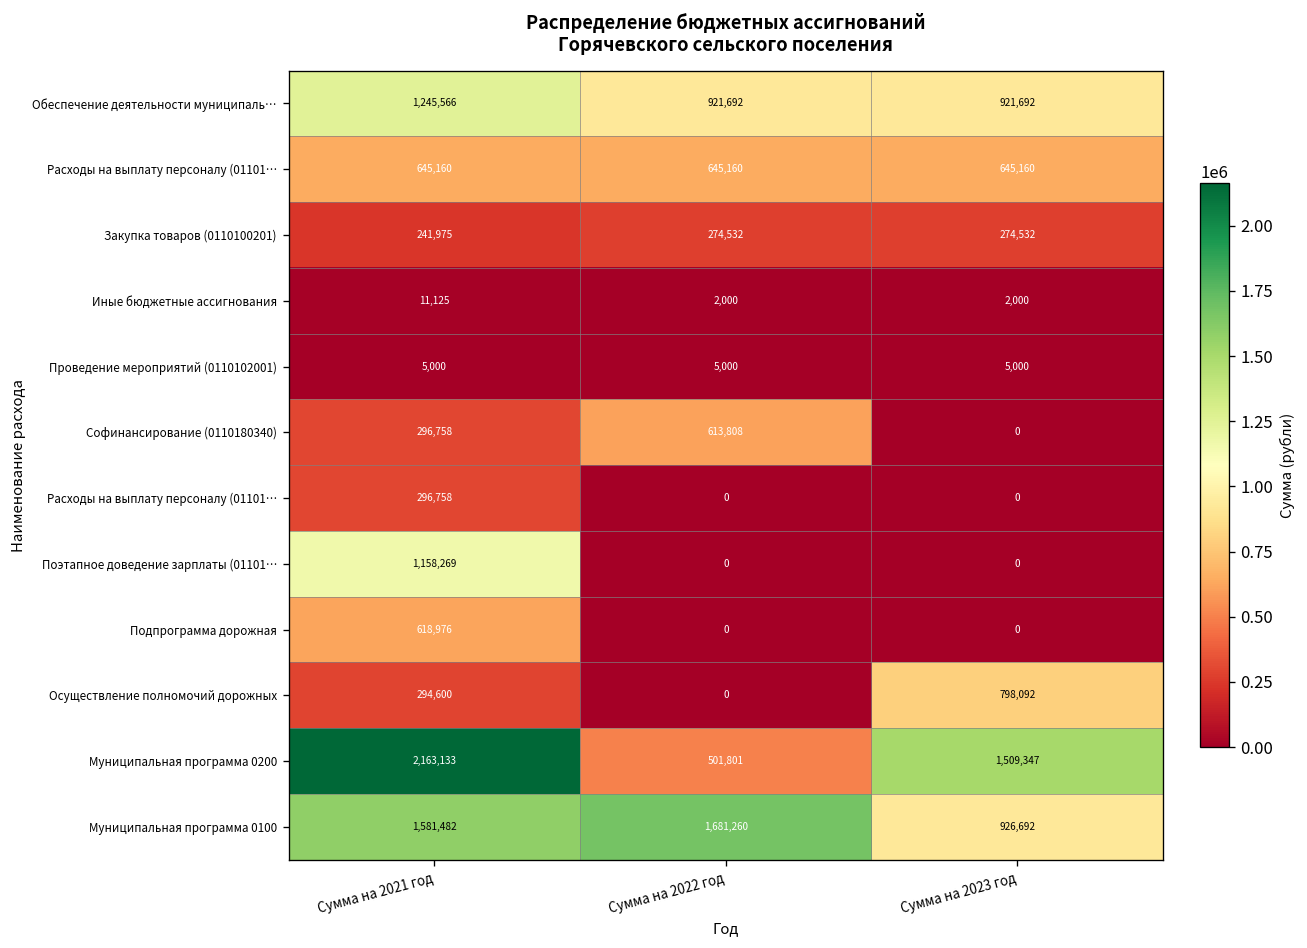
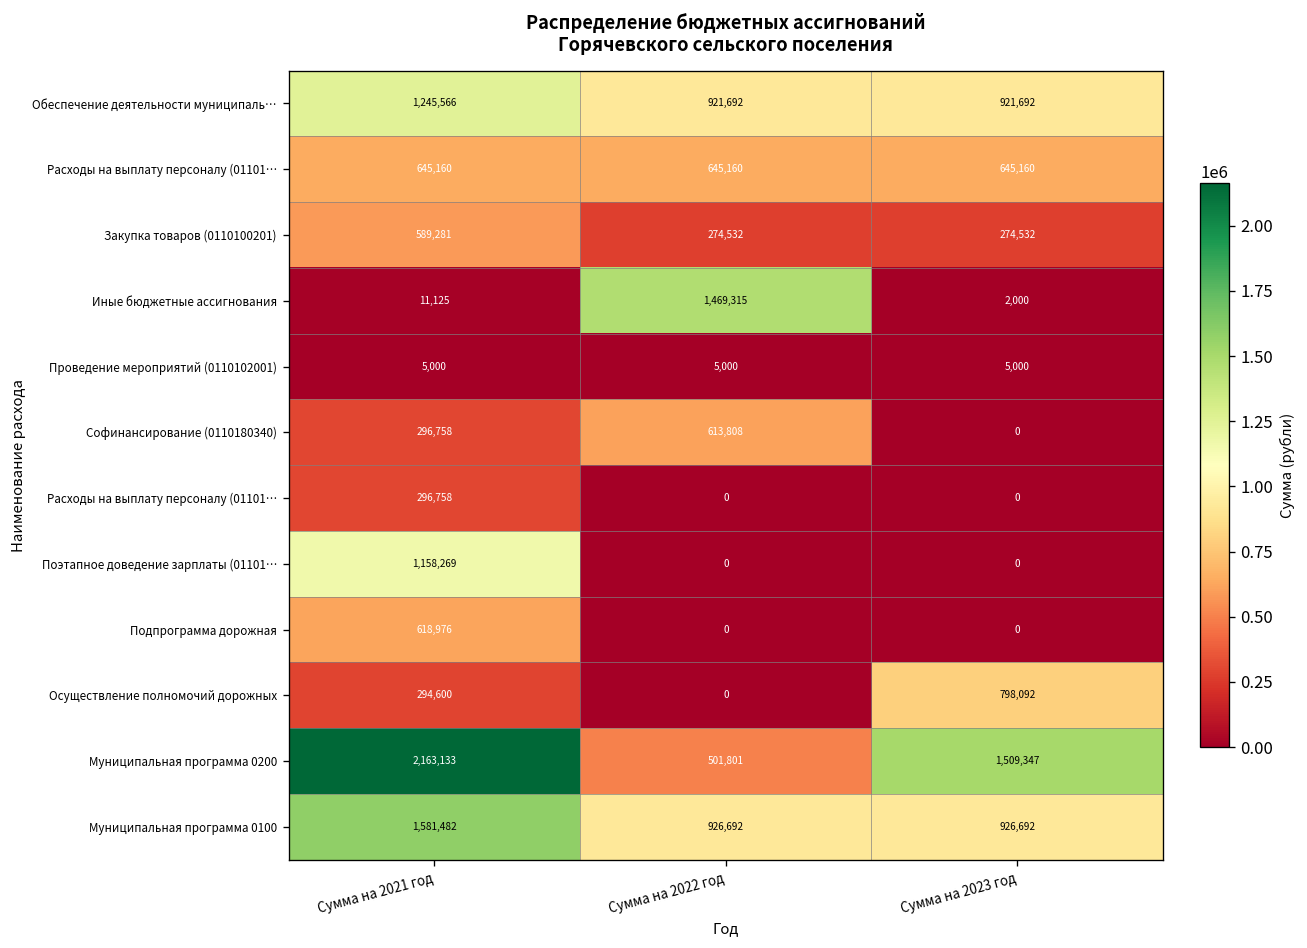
Закупка товаров (0110100201), Сумма на 2021 год: 241,975 -> 589,281
Иные бюджетные ассигнования, Сумма на 2022 год: 2,000 -> 1,469,315
Муниципальная программа 0100, Сумма на 2022 год: 1,681,260 -> 926,692
